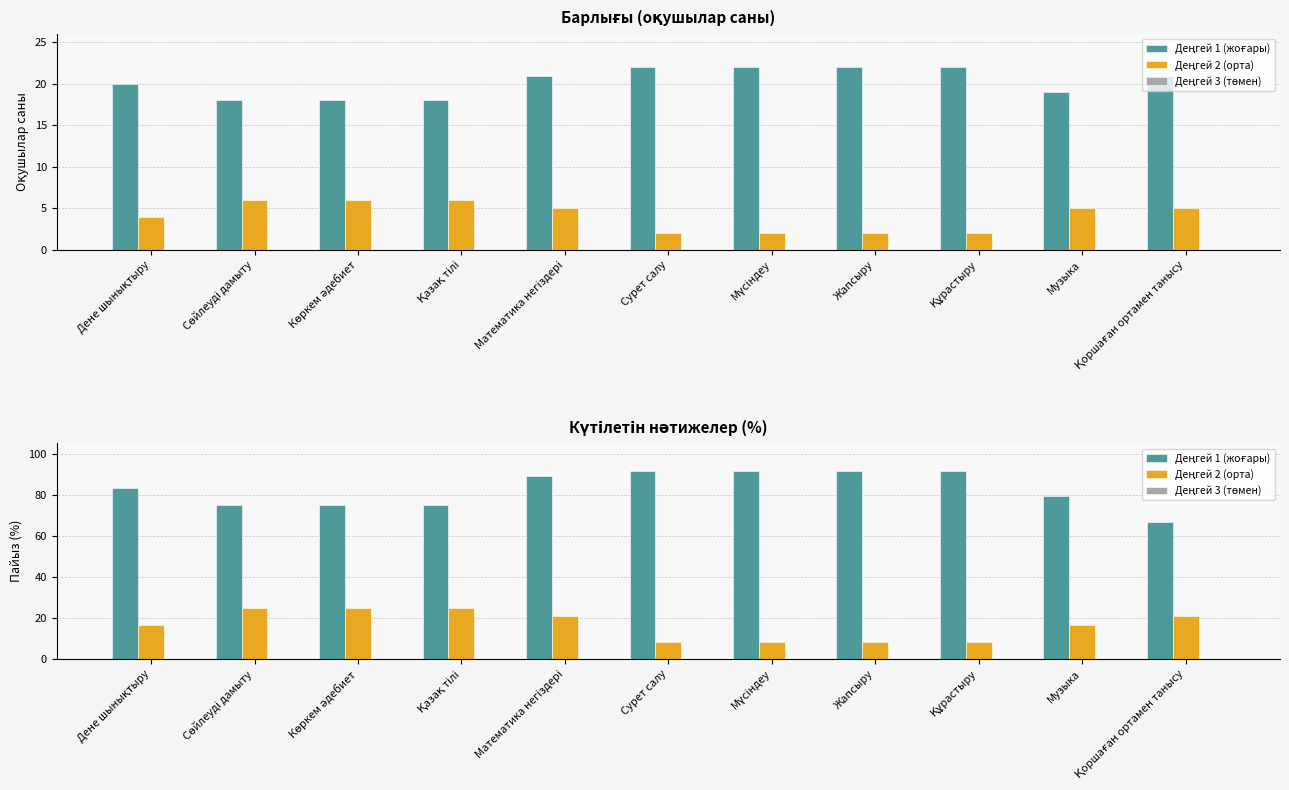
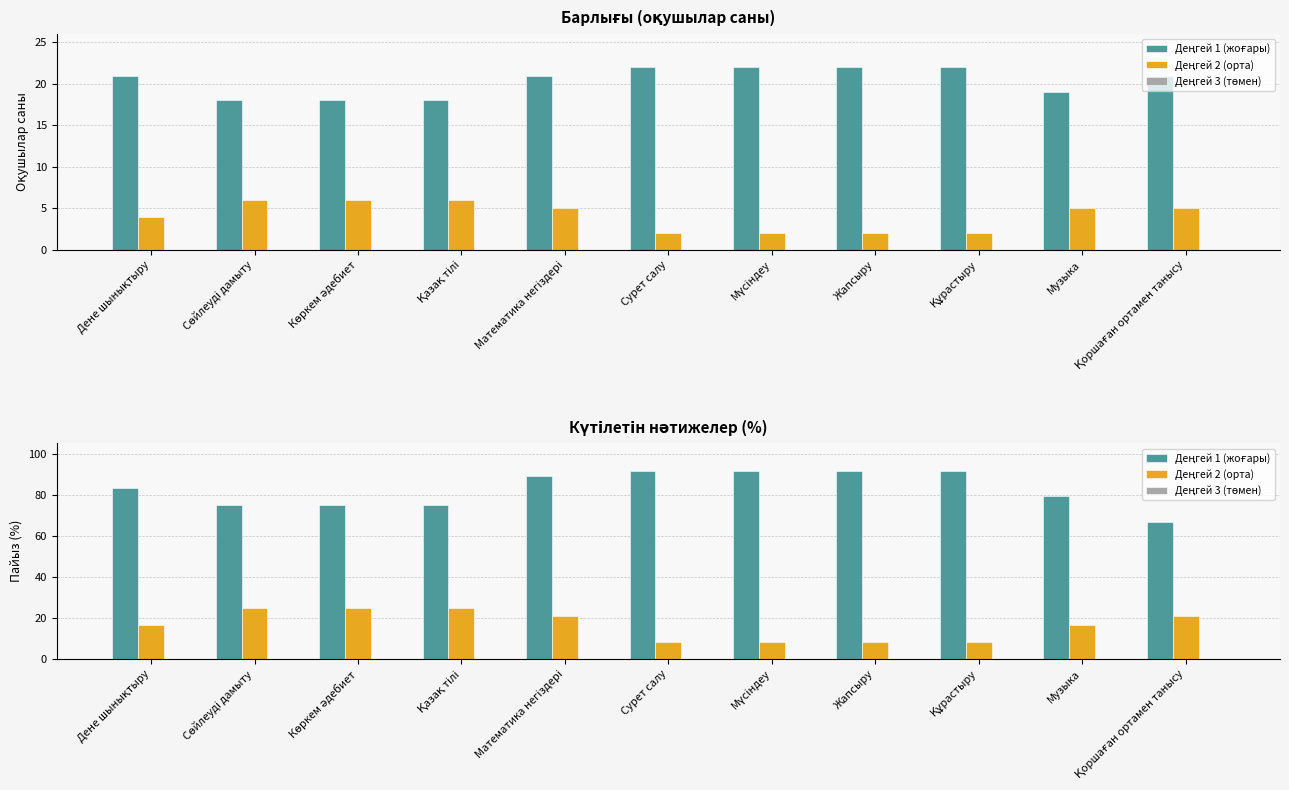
Барлығы (оқушылар саны), Деңгей 1 (жоғары), Дене шынықтыру: 20 -> 21
